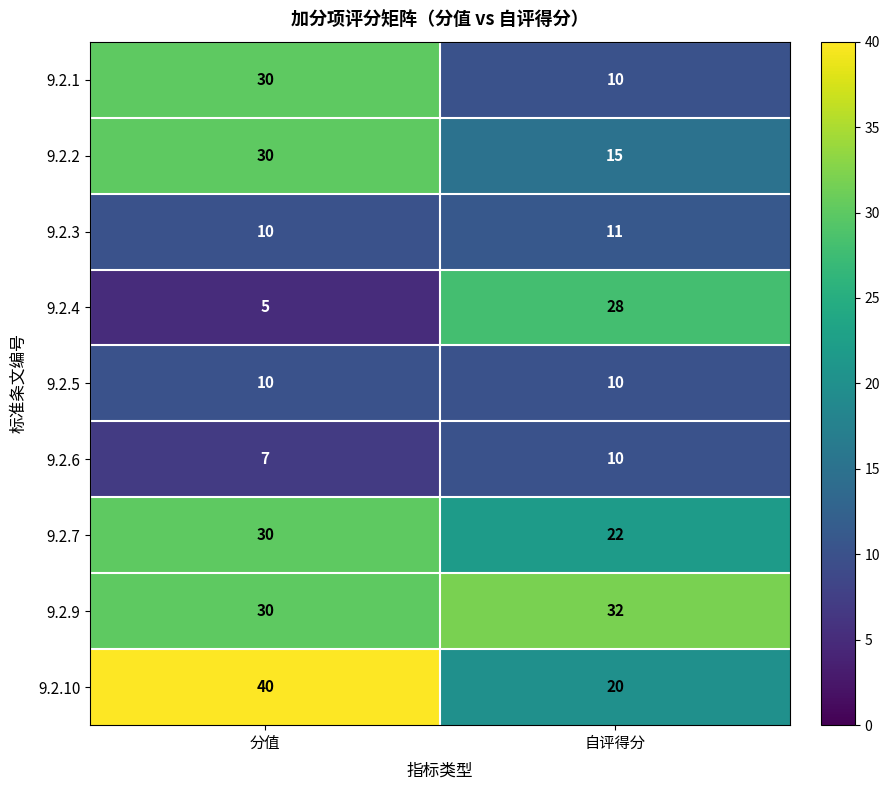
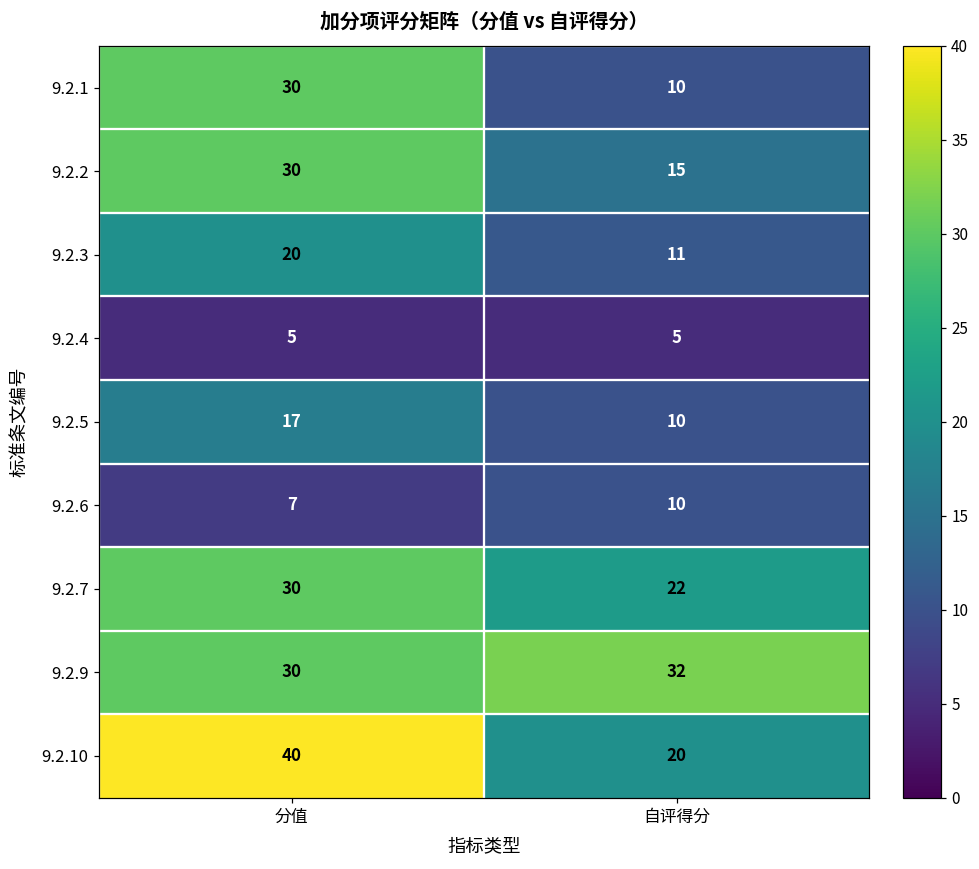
9.2.3, 分值: 10 -> 20
9.2.4, 自评得分: 28 -> 5
9.2.5, 分值: 10 -> 17
